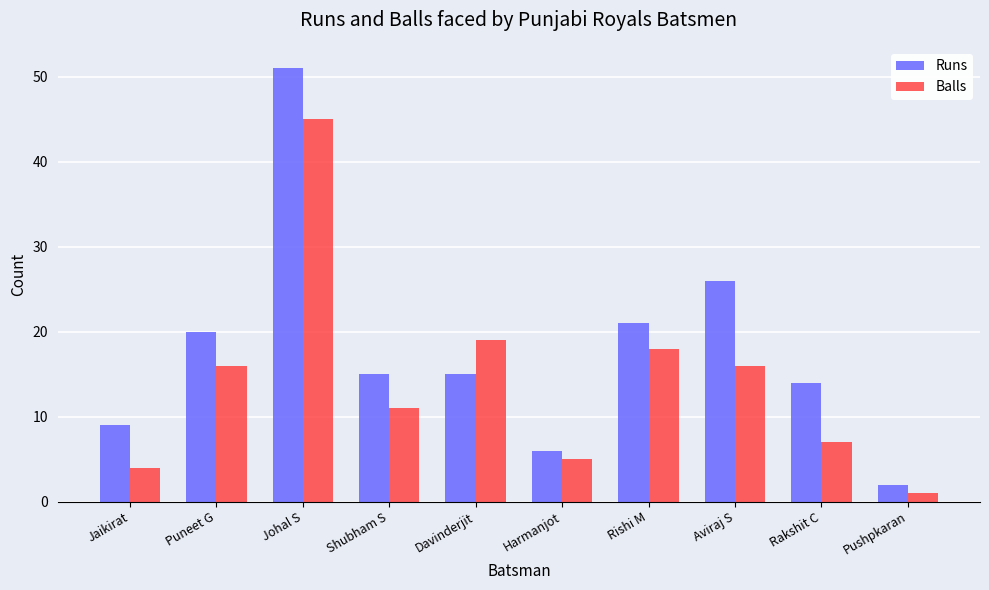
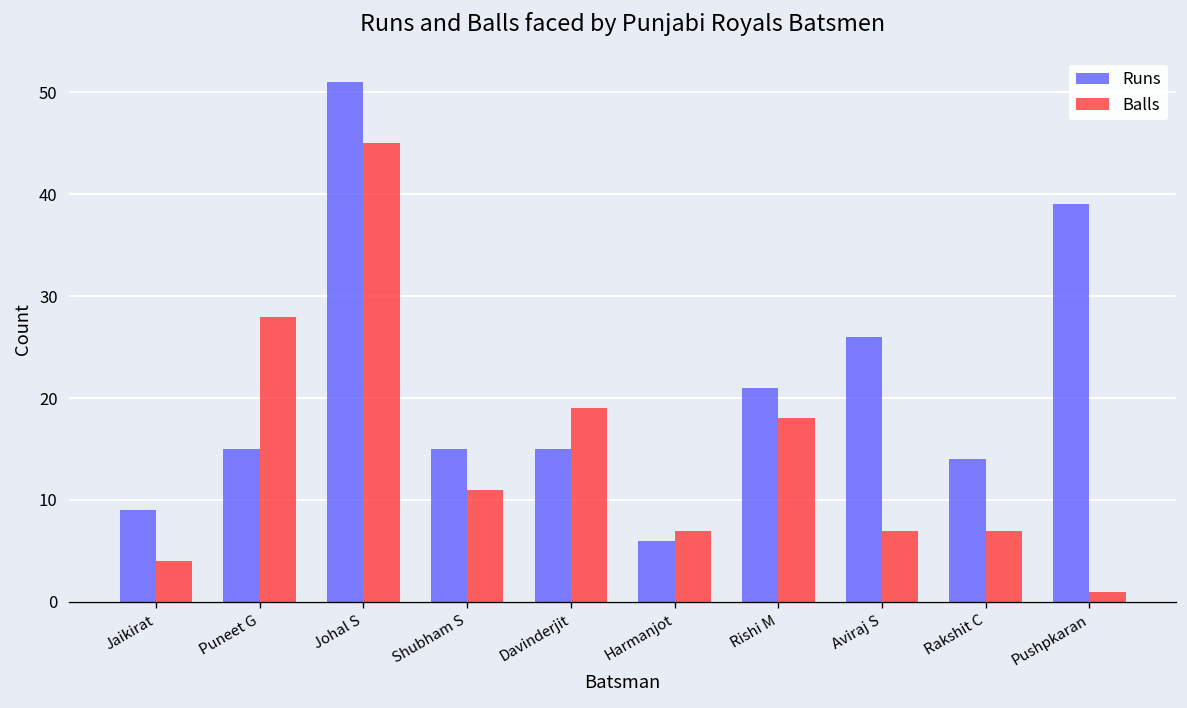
Runs, Puneet G: 20 -> 15
Balls, Puneet G: 16 -> 28
Balls, Harmanjot: 5 -> 7
Balls, Aviraj S: 16 -> 7
Runs, Pushpkaran: 2 -> 39
